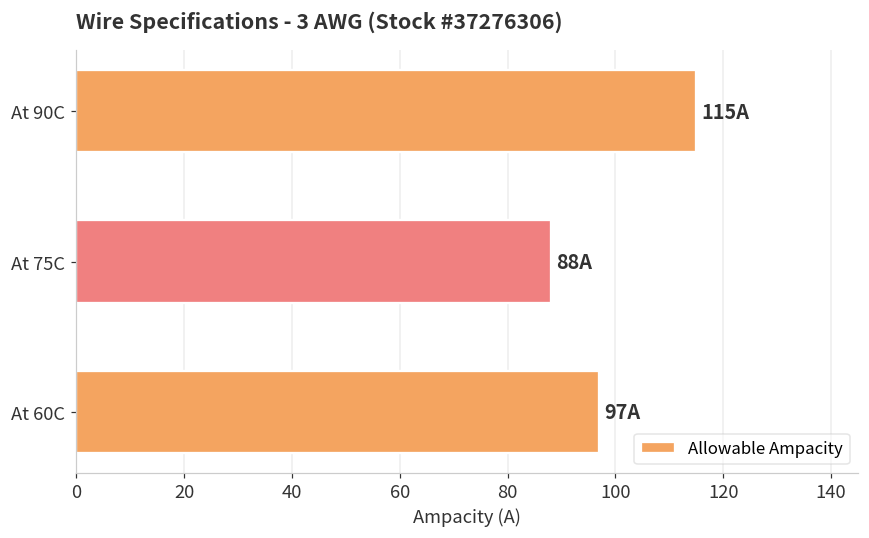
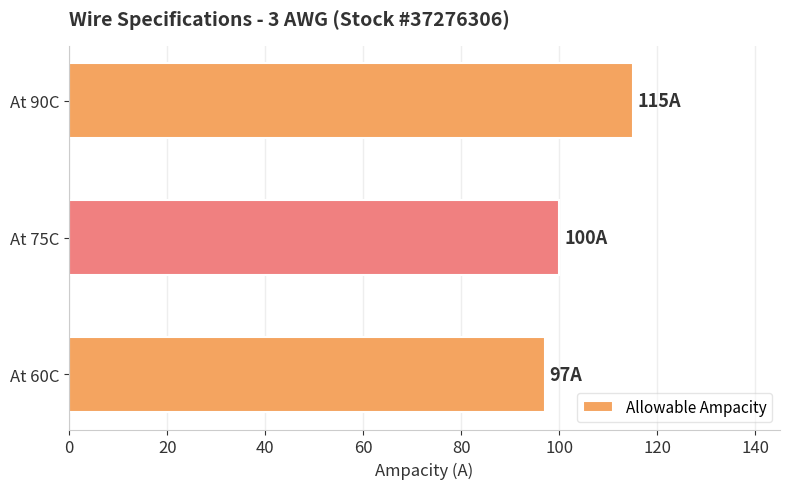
At 75C: 88A -> 100A
